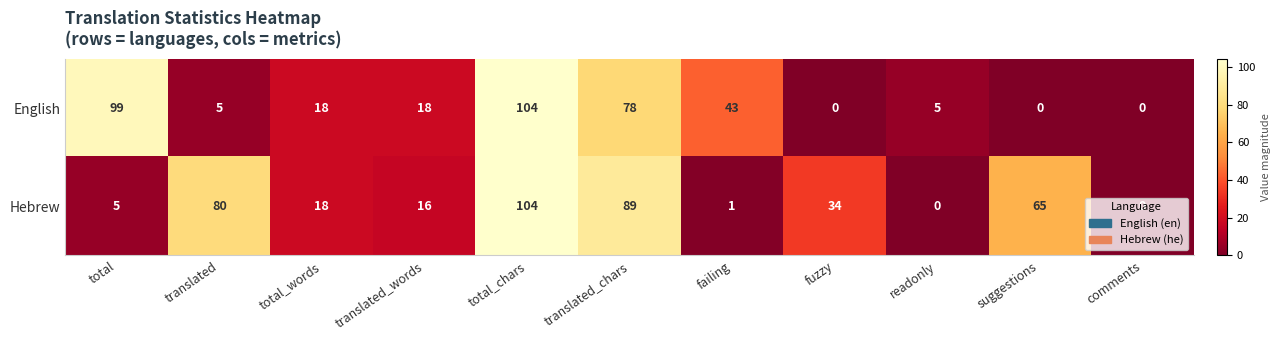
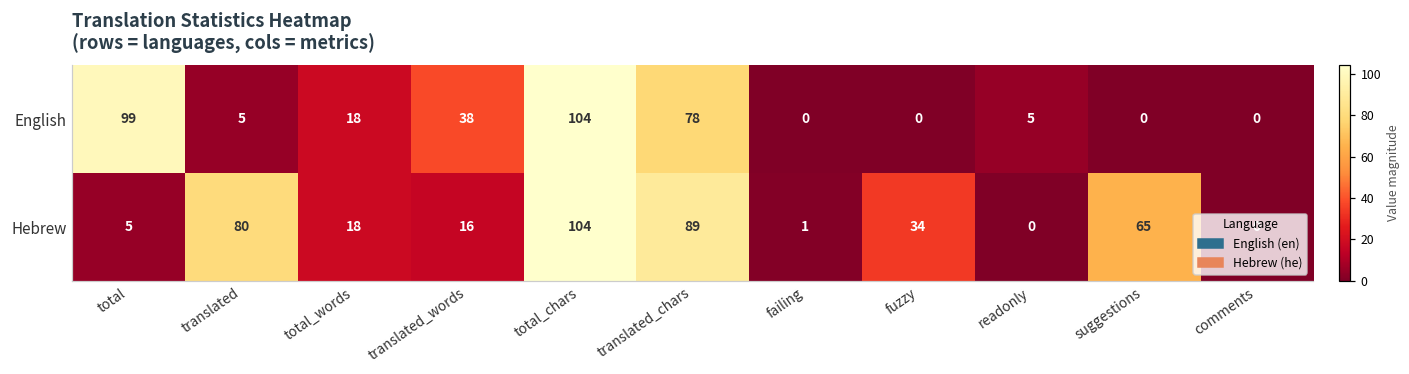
English, translated_words: 18 -> 38
English, failing: 43 -> 0
